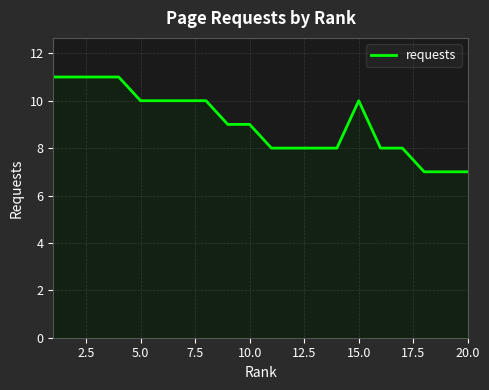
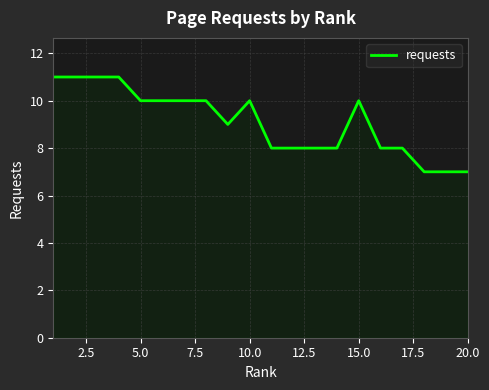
10.0: 9 -> 10
